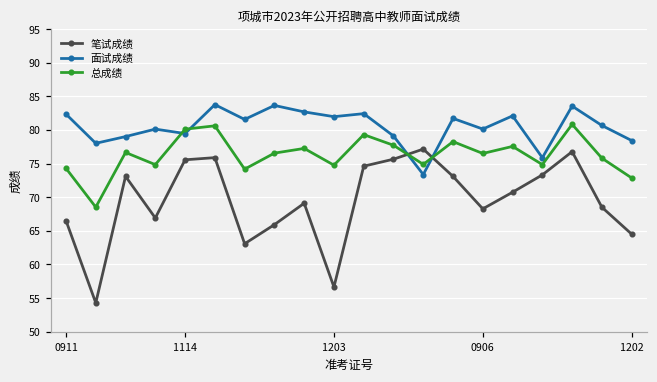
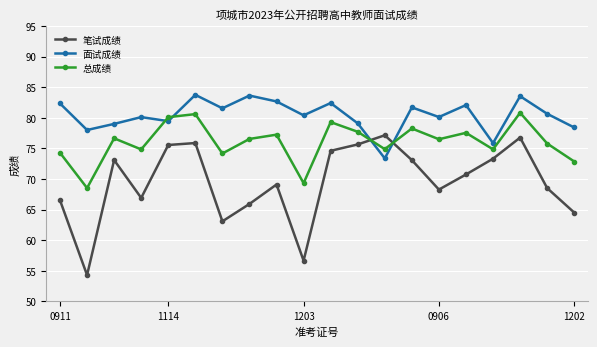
面试成绩, 1203: 82 -> 80
总成绩, 1203: 75 -> 69
